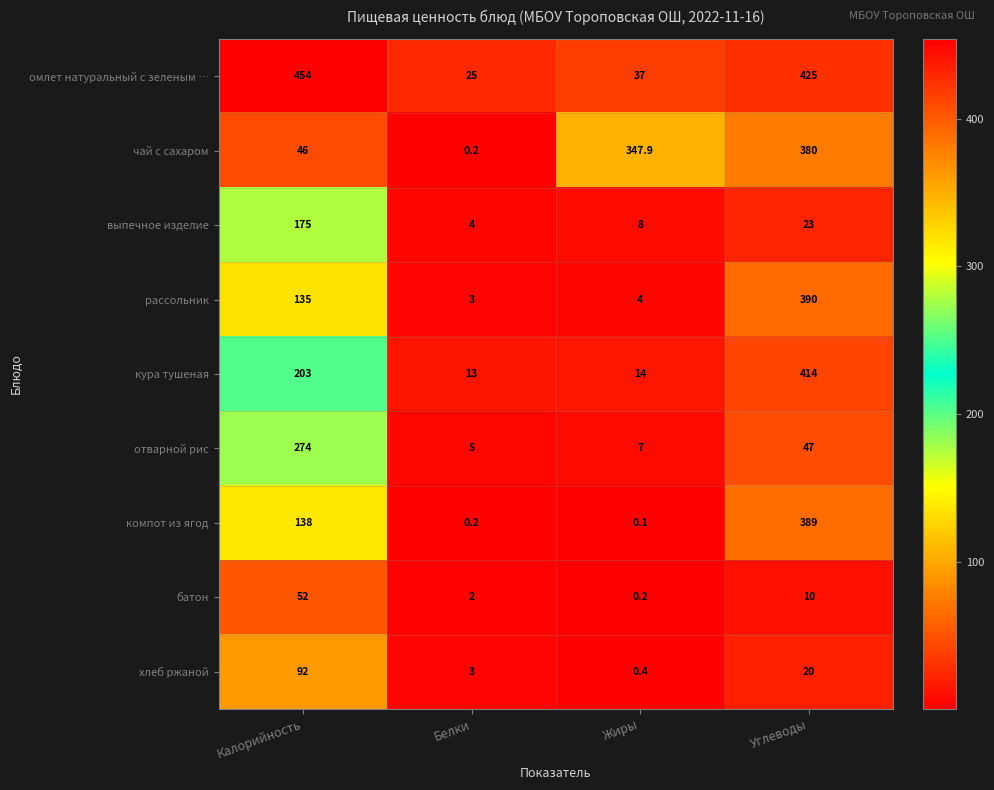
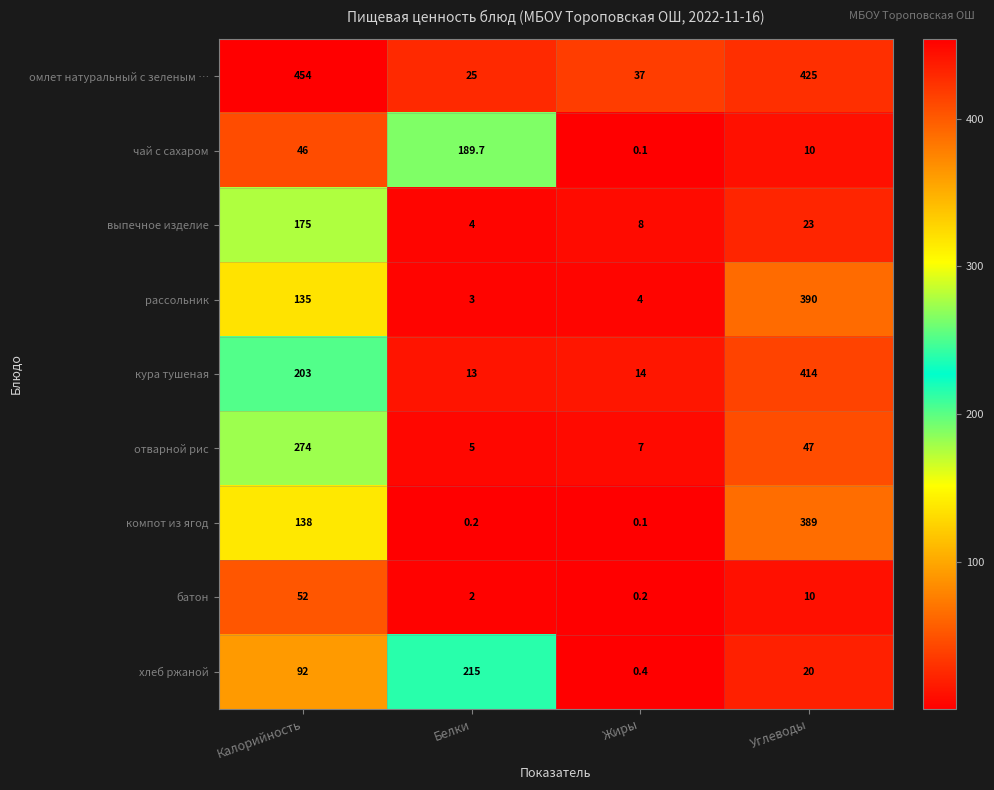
чай с сахаром, Белки: 0.2 -> 189.7
чай с сахаром, Жиры: 347.9 -> 0.1
чай с сахаром, Углеводы: 380 -> 10
хлеб ржаной, Белки: 3 -> 215
